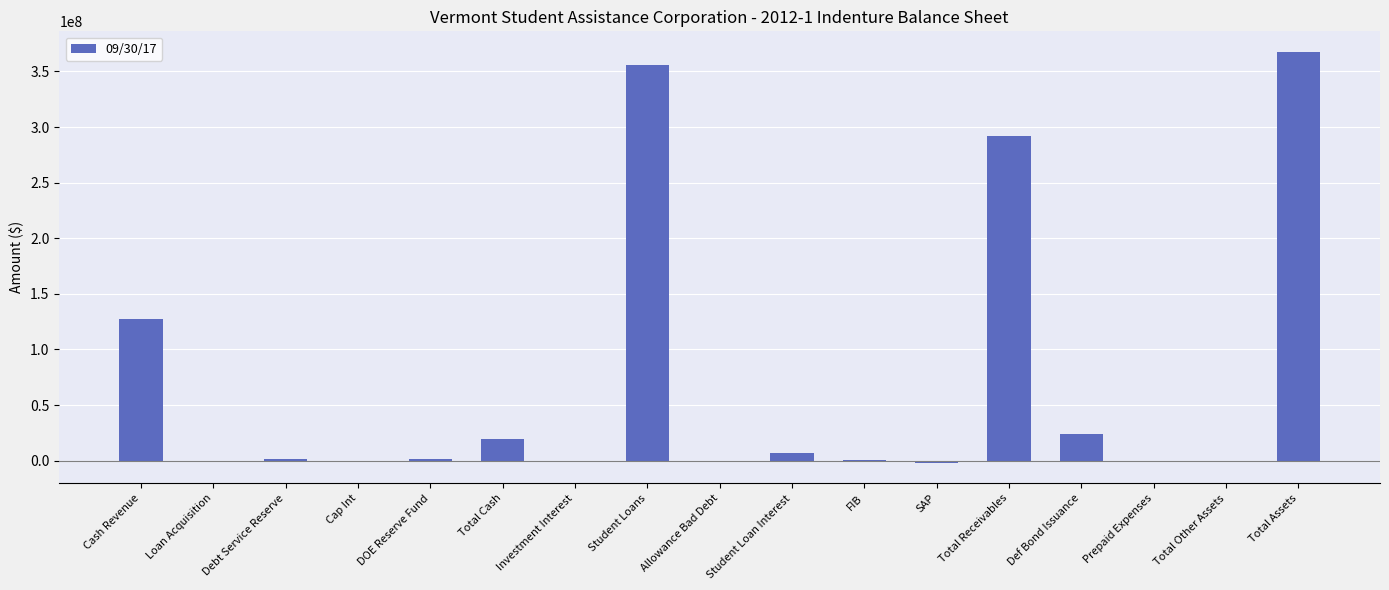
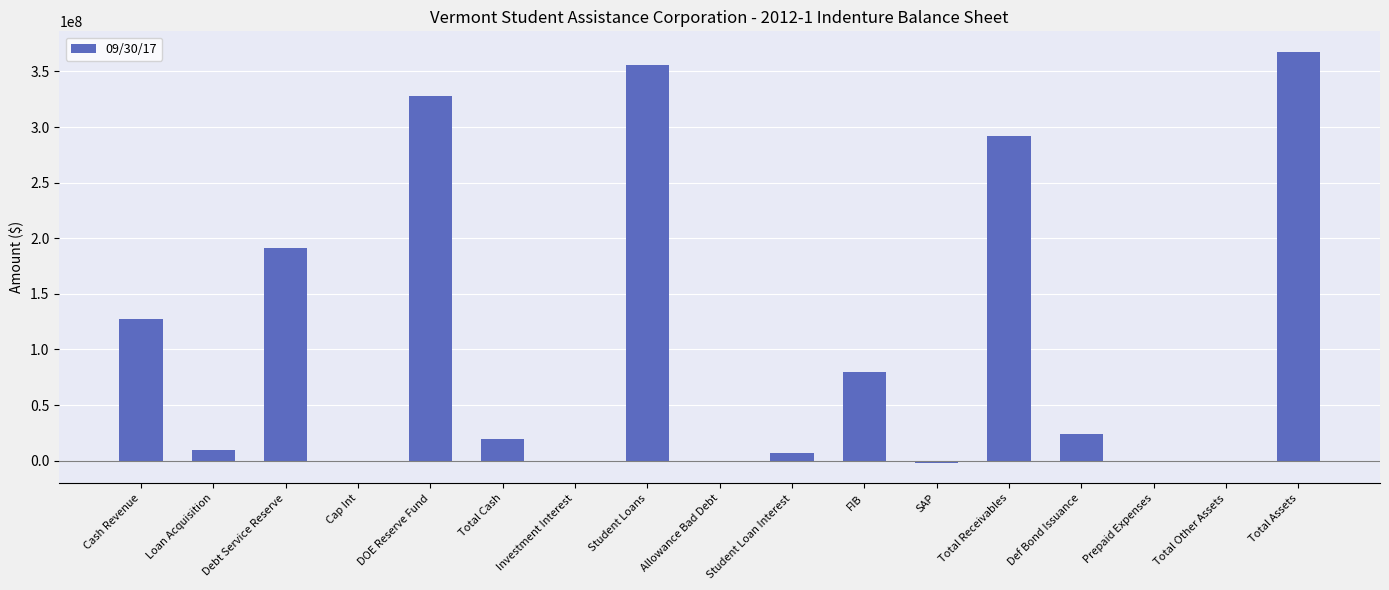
Loan Acquisition: 0 -> 9000000
Debt Service Reserve: 1000000 -> 191000000
DOE Reserve Fund: 2000000 -> 328000000
FIB: 0 -> 79000000
